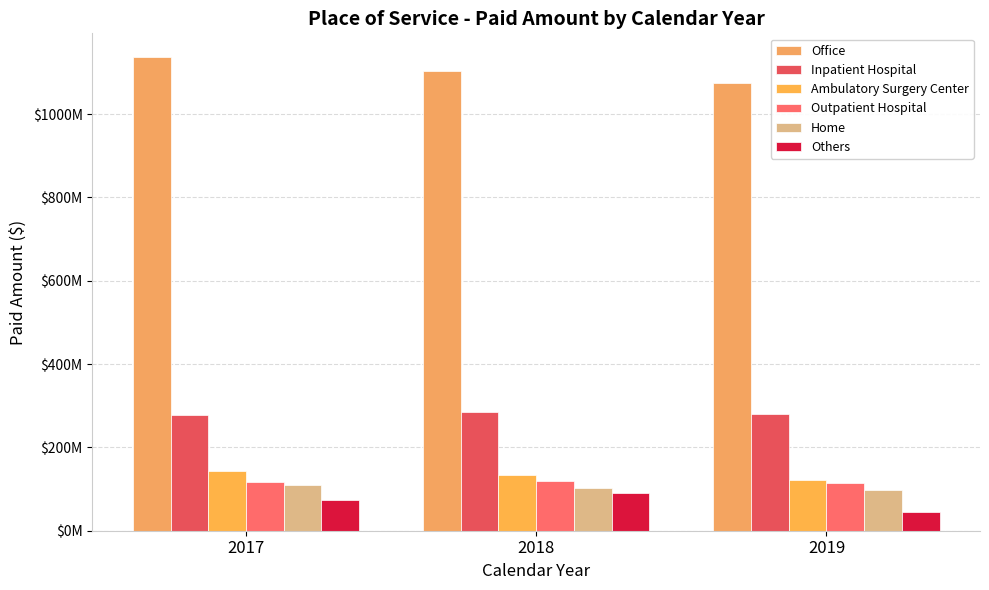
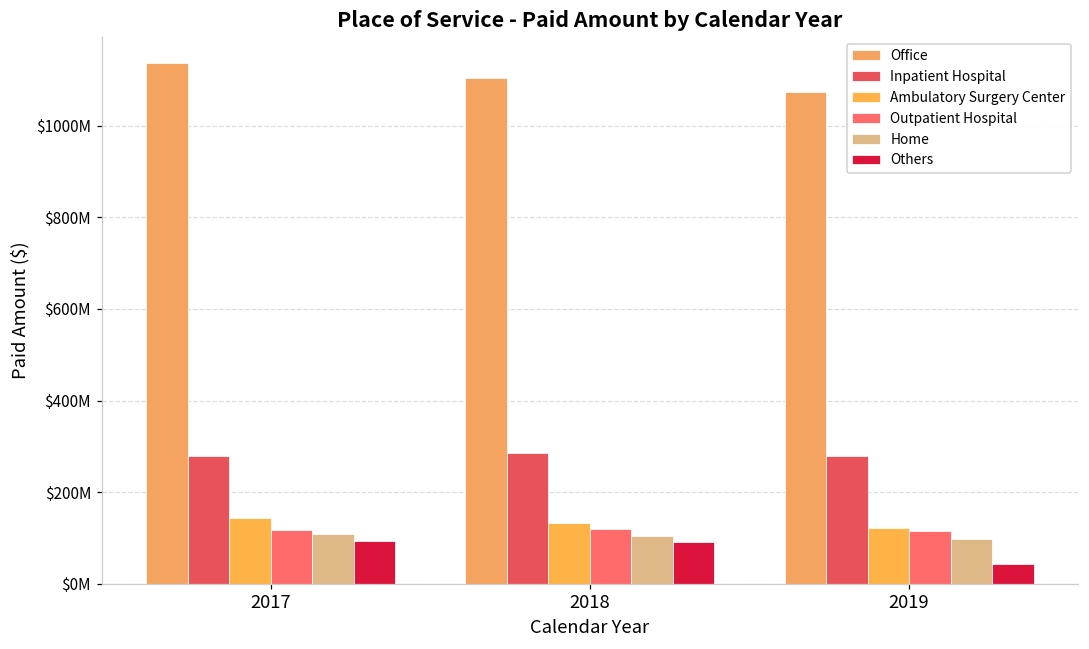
Others, 2017: $70000000 -> $90000000
